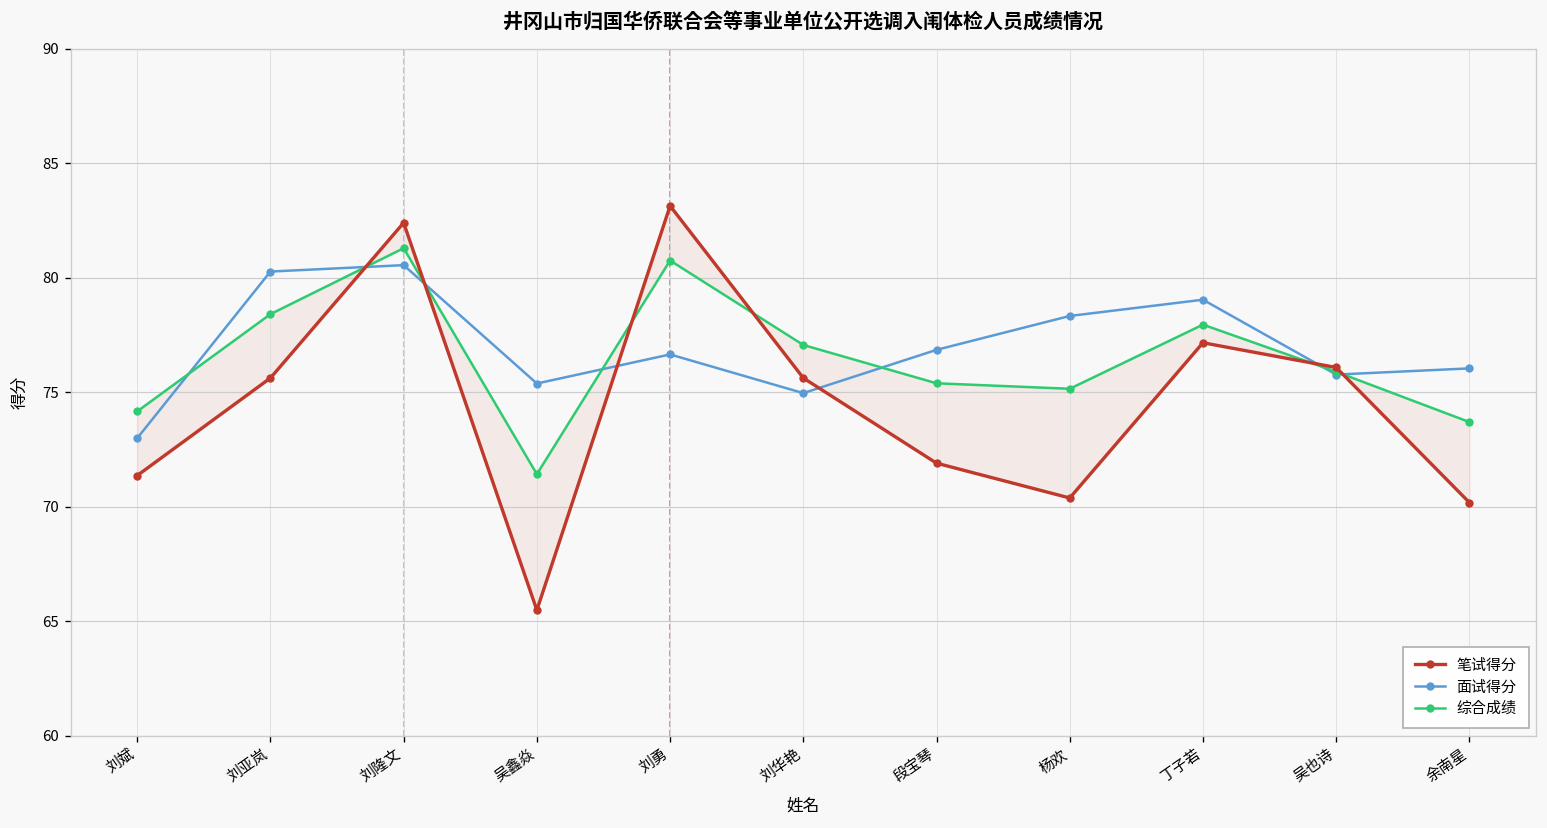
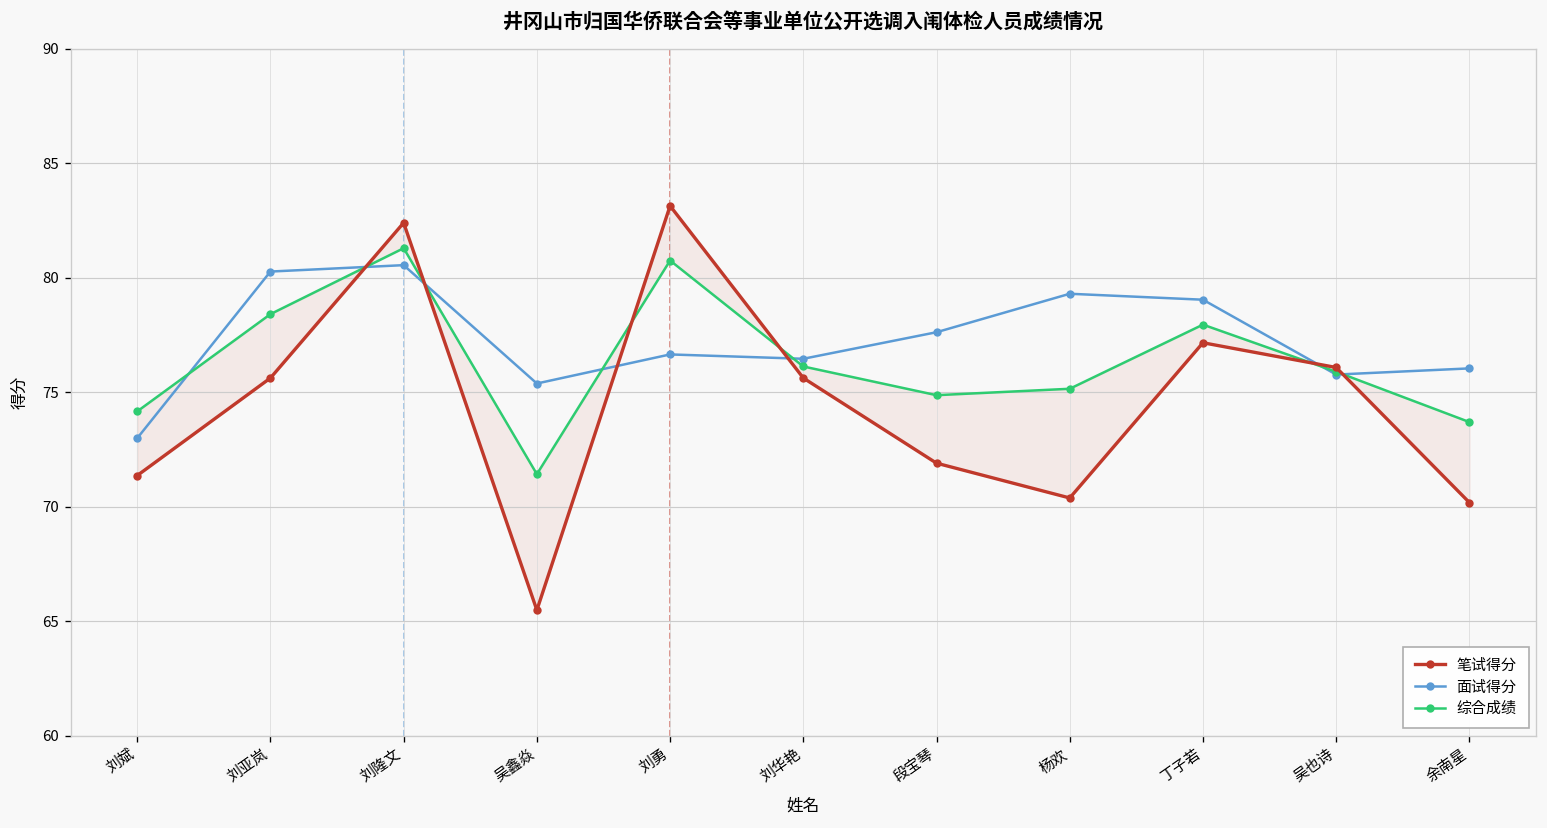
面试得分, 刘华艳: 75.0 -> 76.5
综合成绩, 刘华艳: 77.1 -> 76.1
面试得分, 段宝琴: 76.9 -> 77.6
综合成绩, 段宝琴: 75.4 -> 74.9
面试得分, 杨欢: 78.3 -> 79.3
